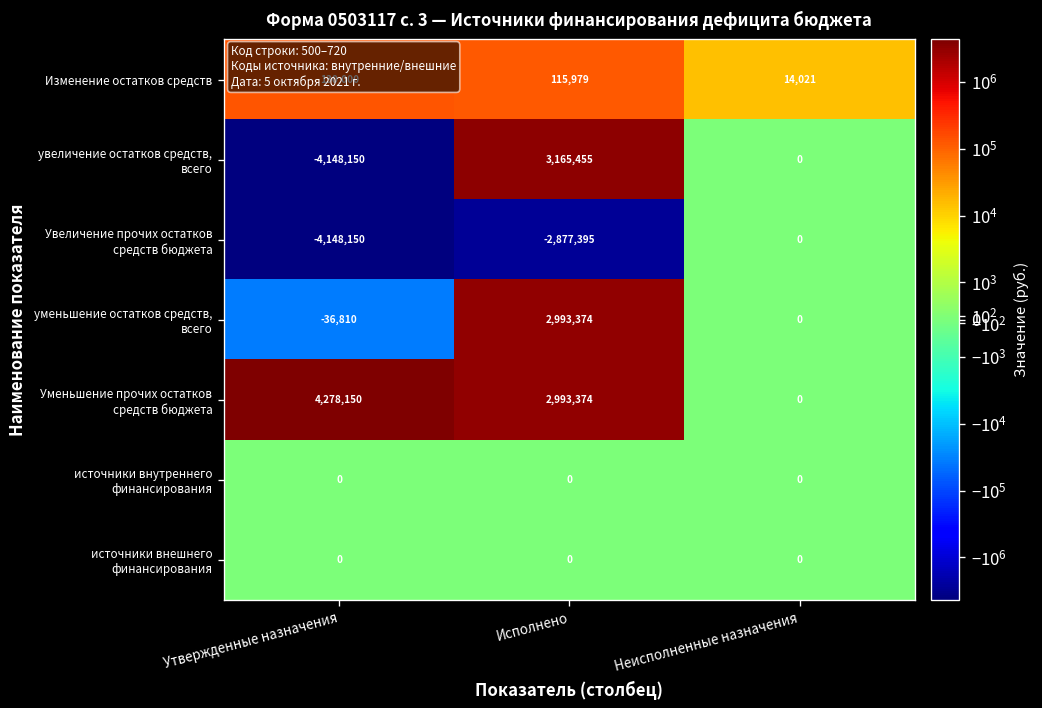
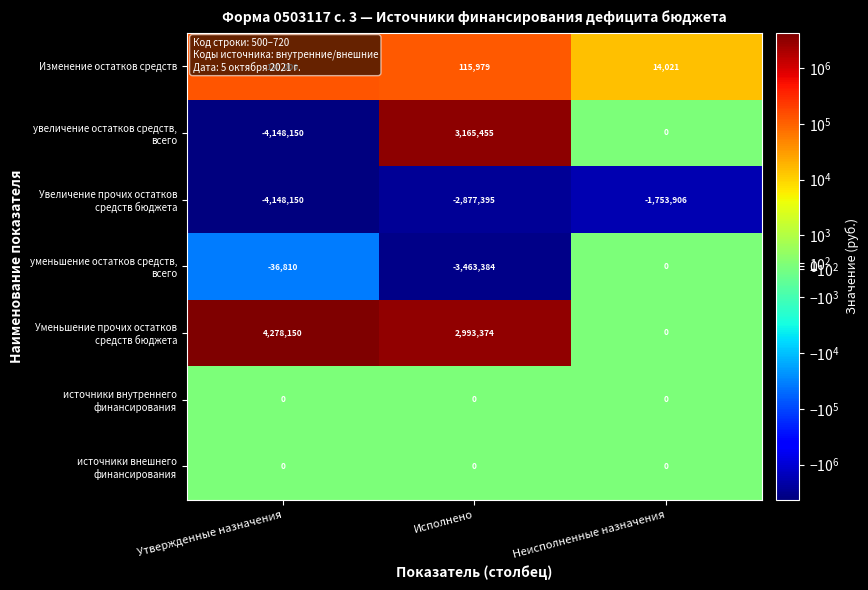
Увеличение прочих остатков средств бюджета, Неисполненные назначения: 0 -> -1,753,906
уменьшение остатков средств, всего, Исполнено: 2,993,374 -> -3,463,384
